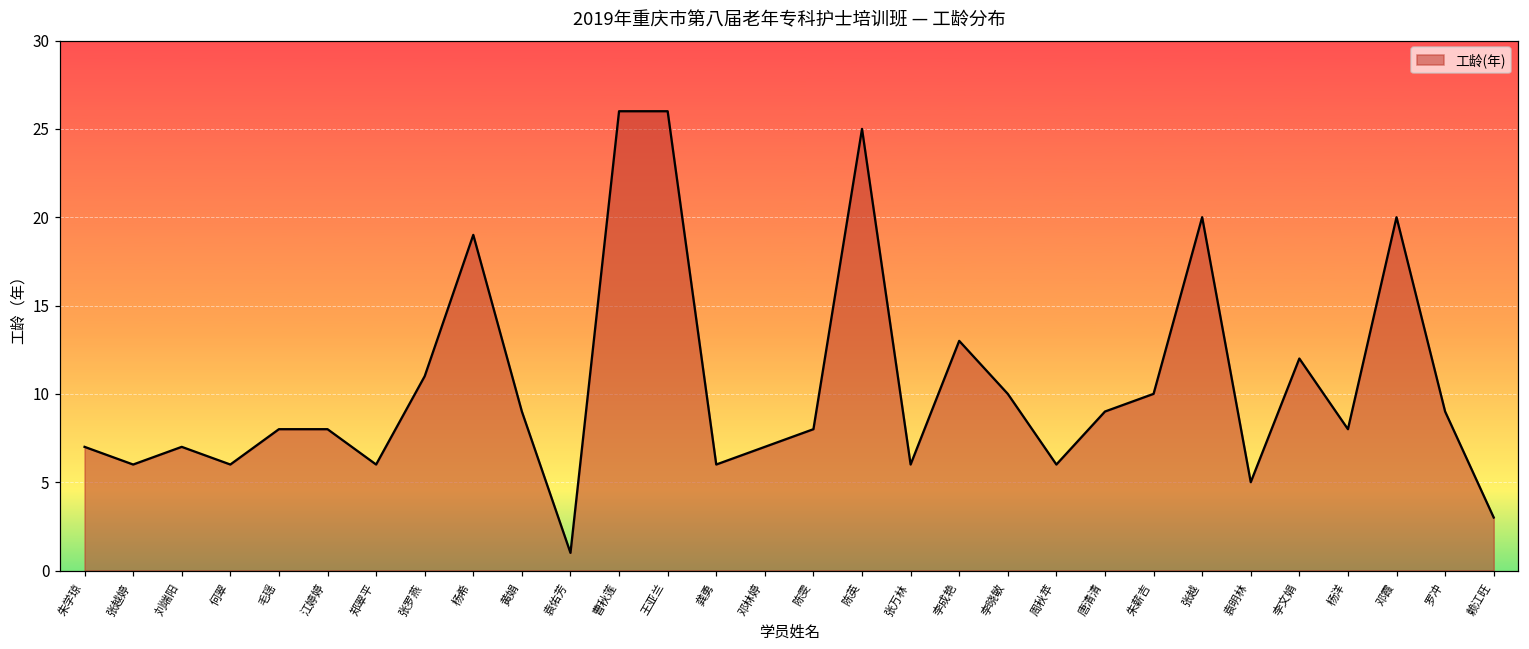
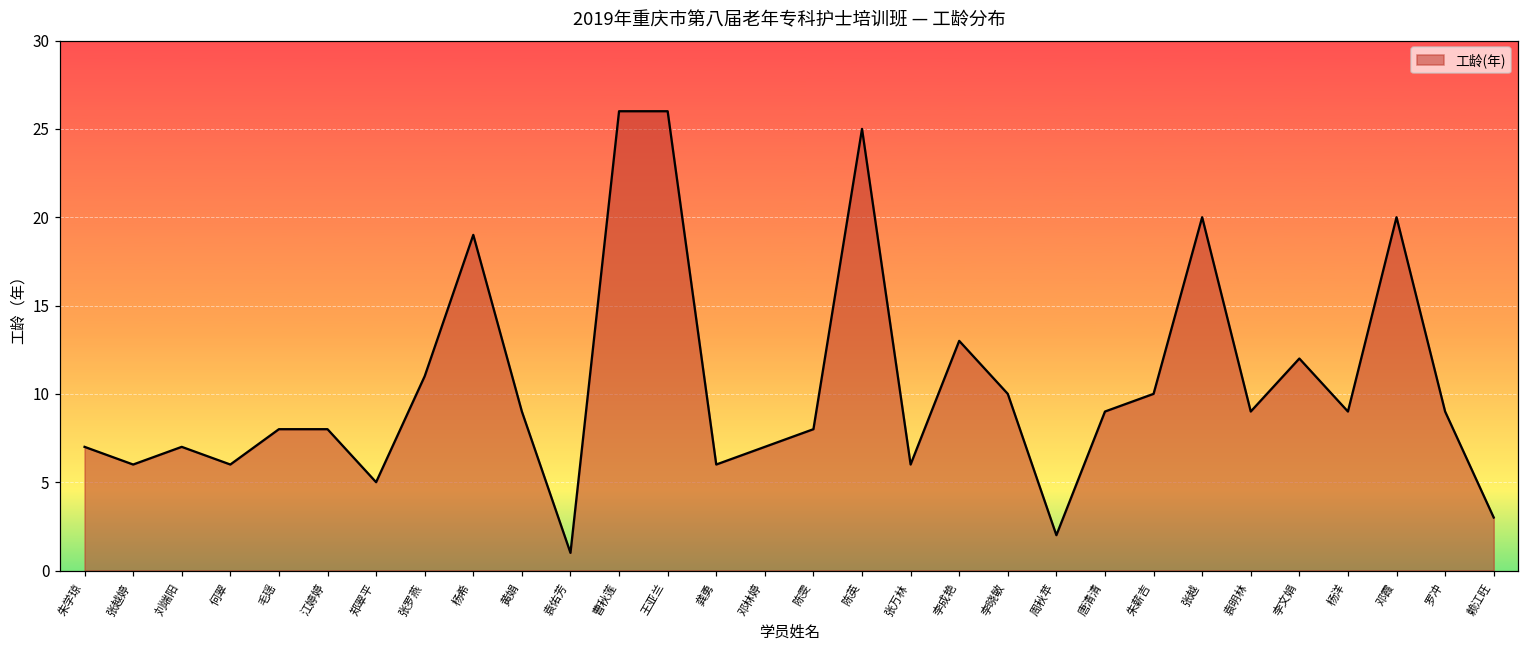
郑翠平: 6 -> 5
周秋苹: 6 -> 2
袁明林: 5 -> 9
杨洋: 8 -> 9
